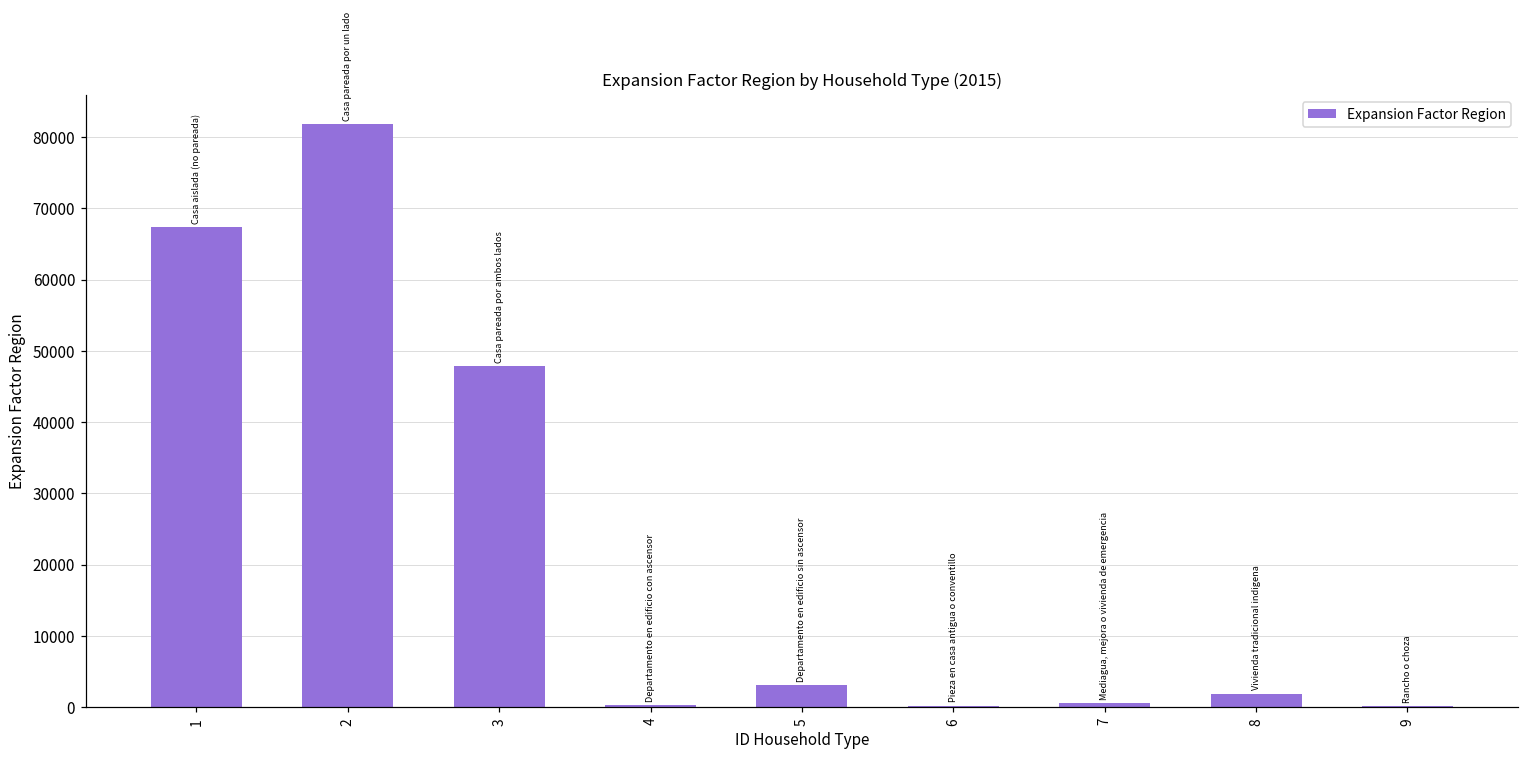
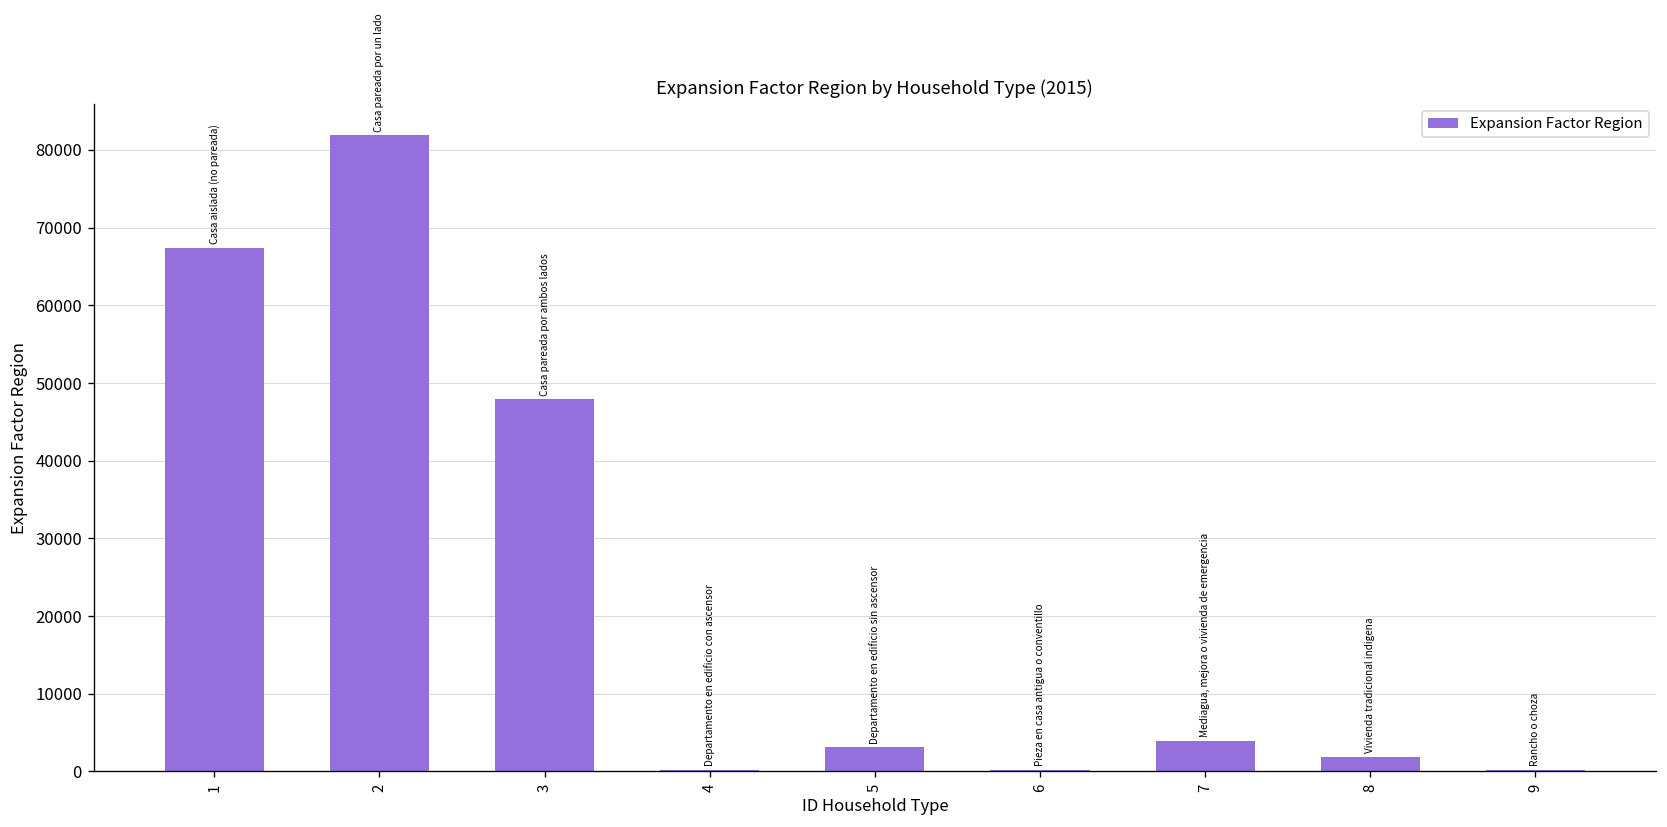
7: 1000 -> 4000
